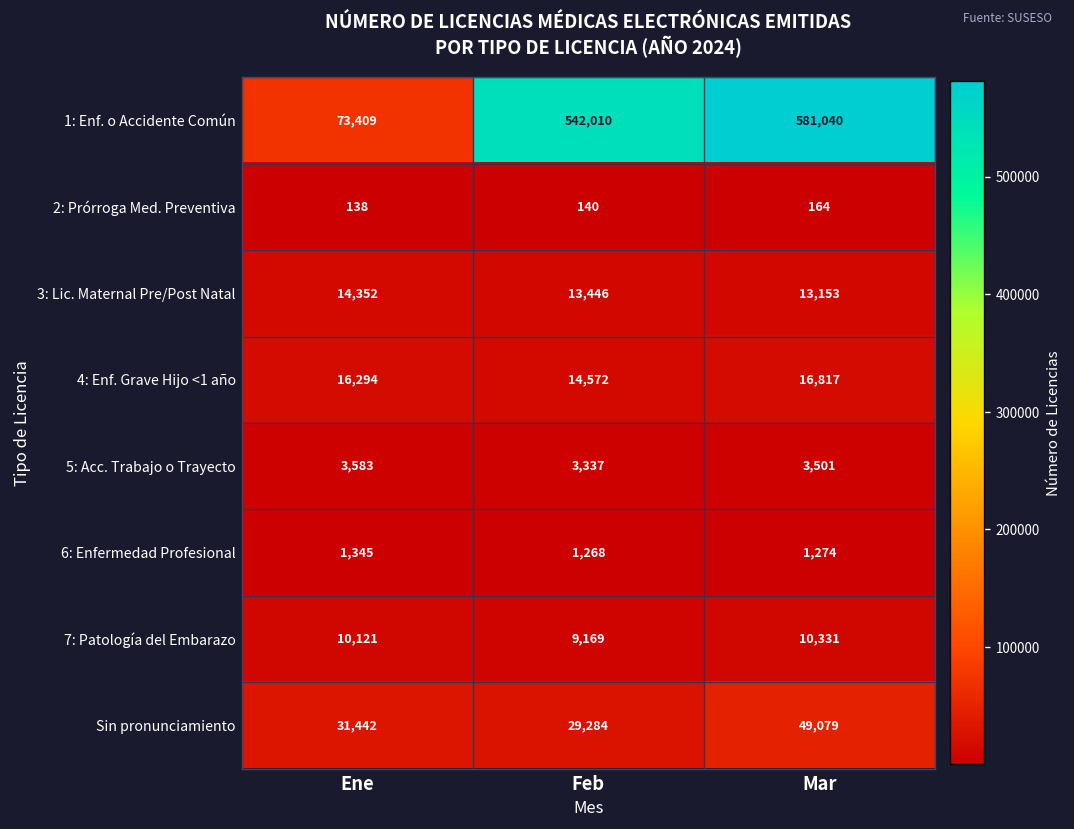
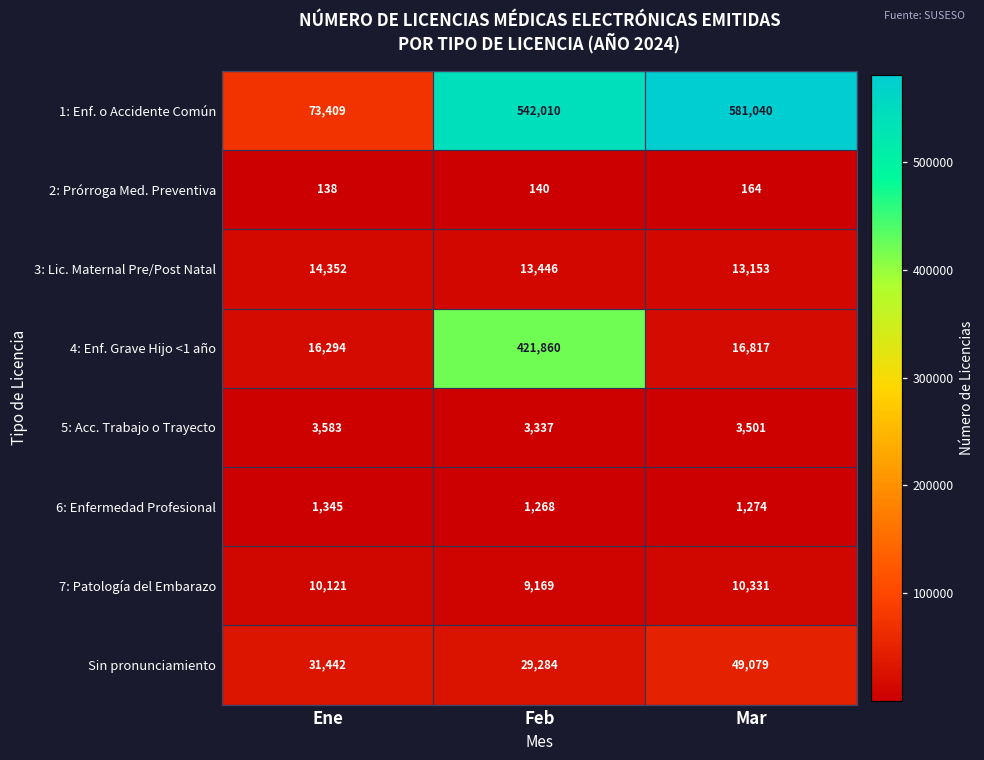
4: Enf. Grave Hijo <1 año, Feb: 14,572 -> 421,860
